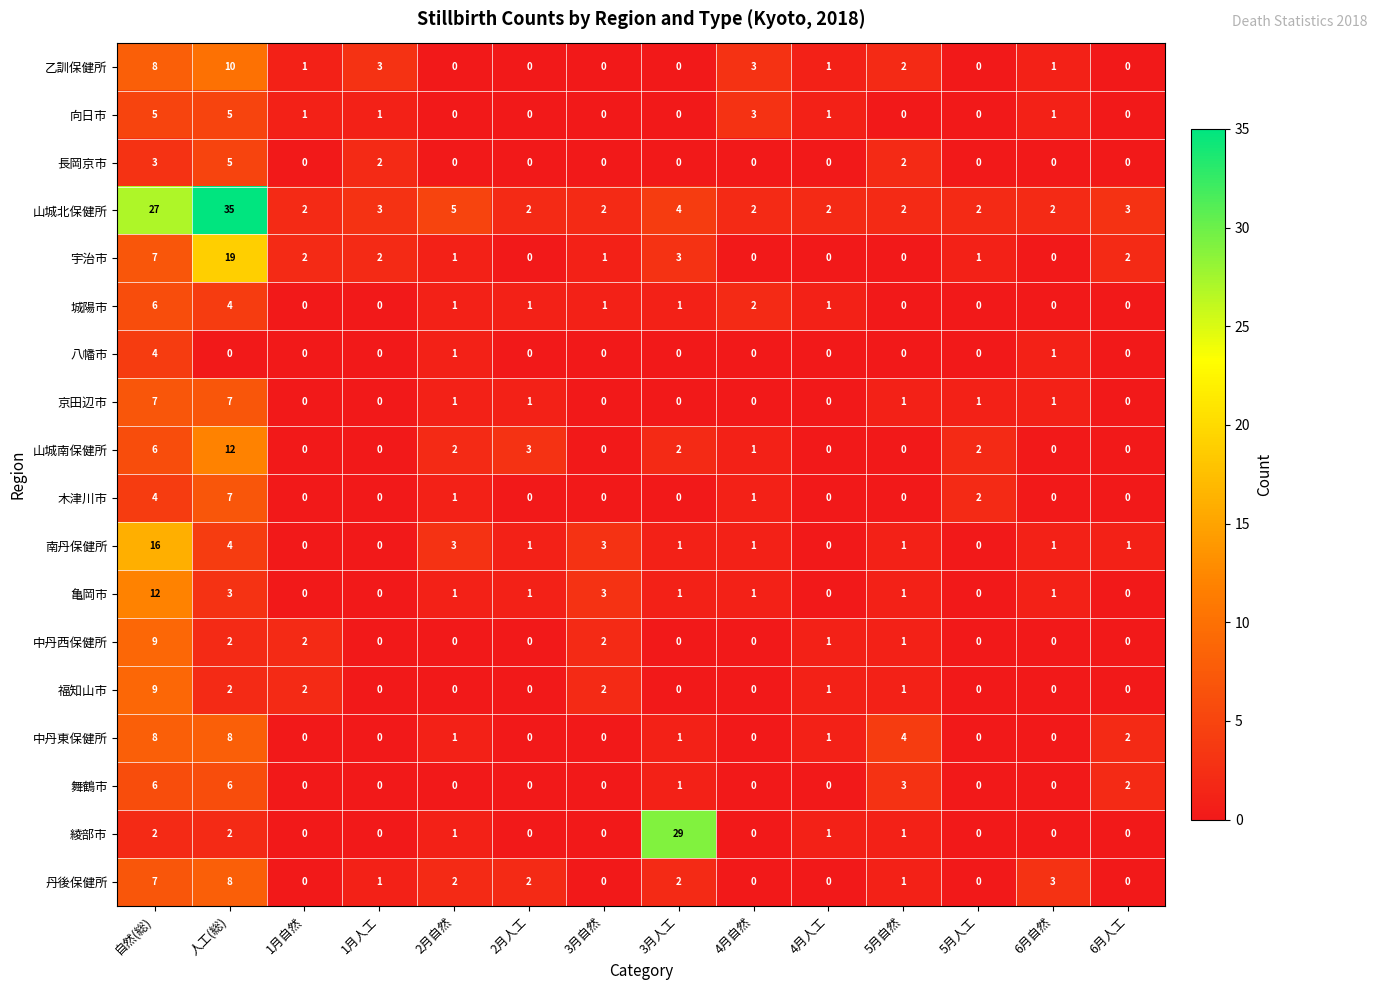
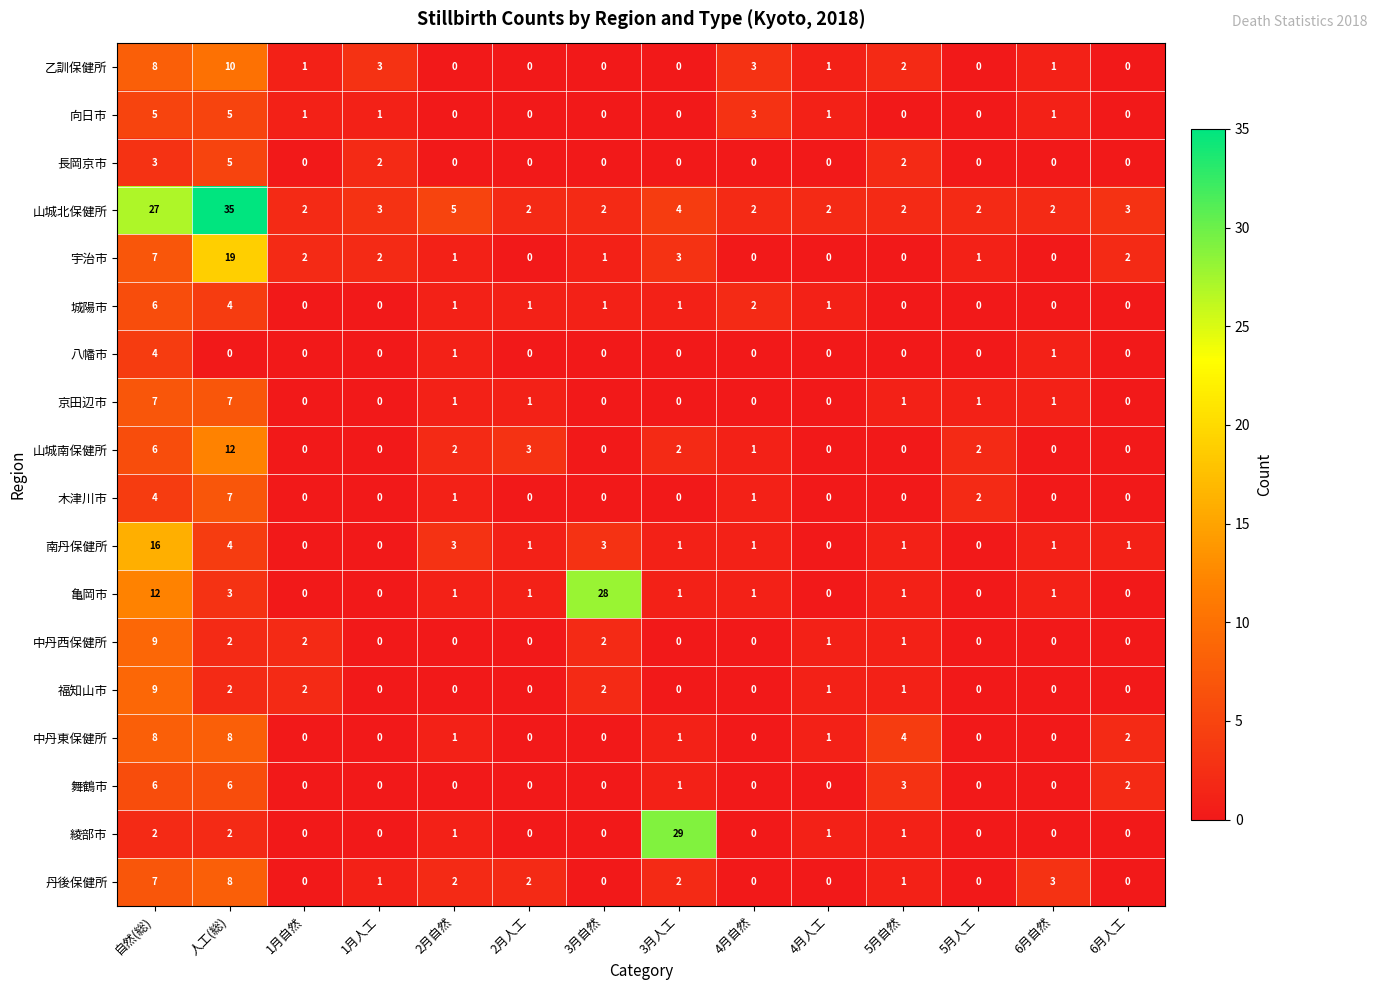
亀岡市, 3月自然: 3 -> 28
